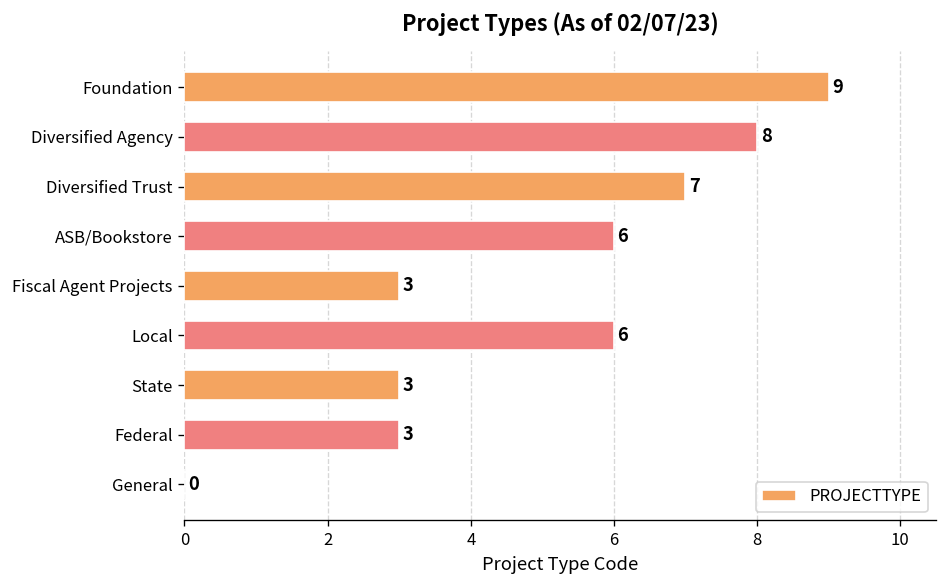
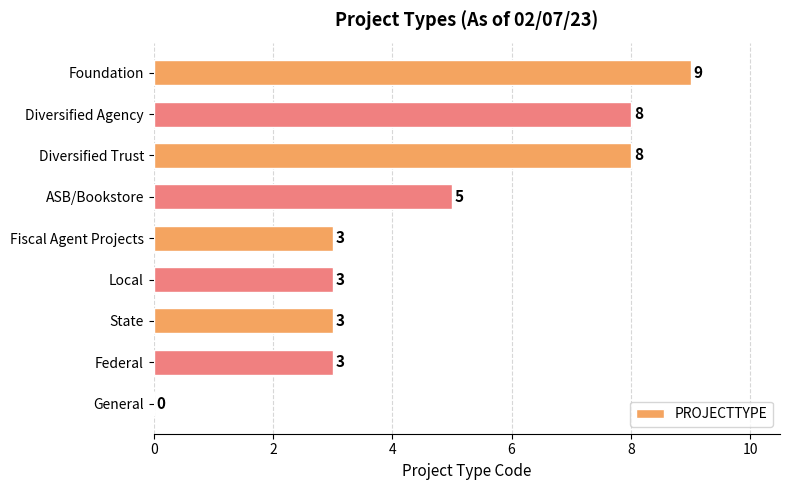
Diversified Trust: 7 -> 8
ASB/Bookstore: 6 -> 5
Local: 6 -> 3
